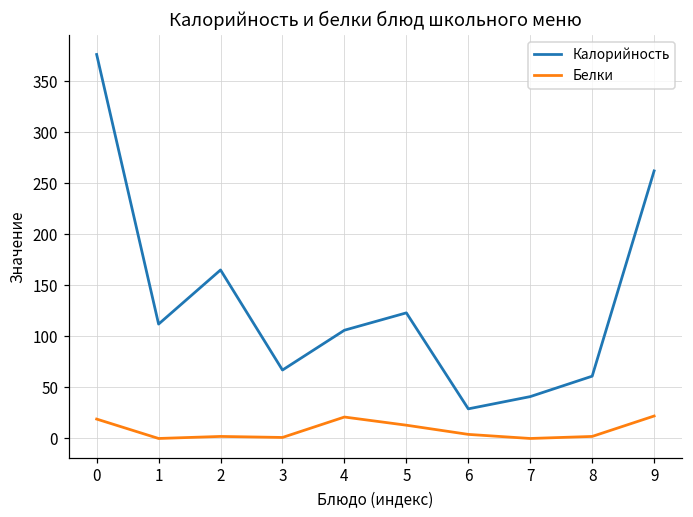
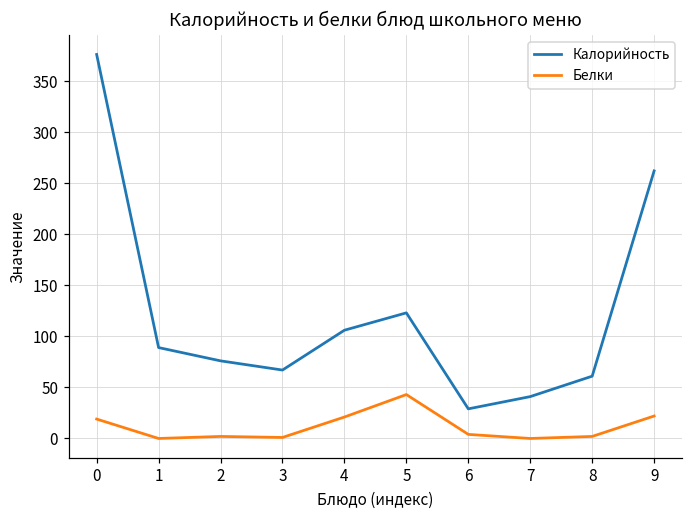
Калорийность, 1: 110 -> 90
Калорийность, 2: 170 -> 80
Белки, 5: 10 -> 40
